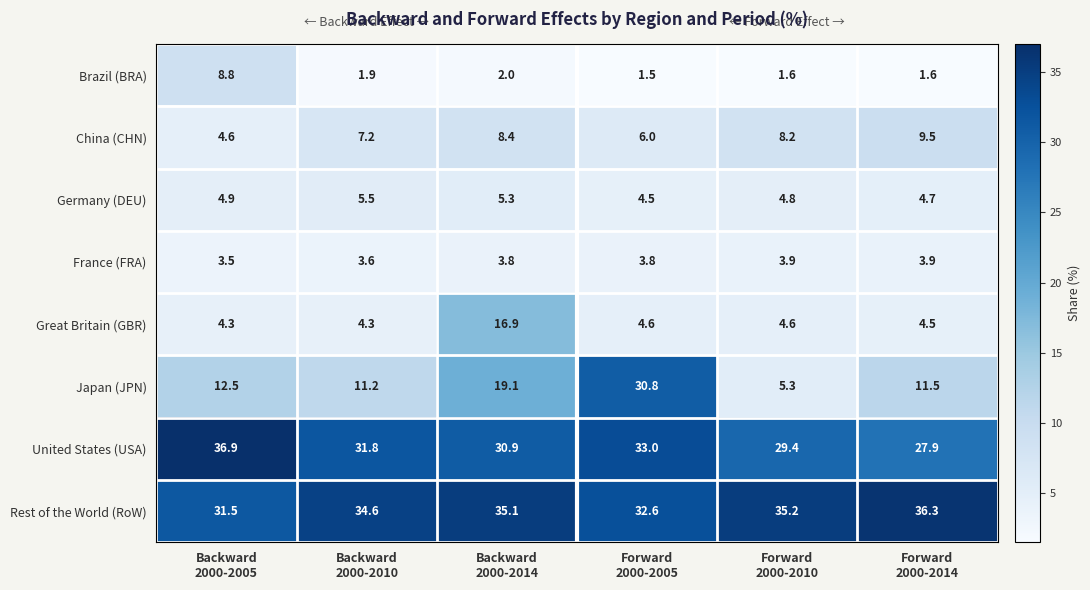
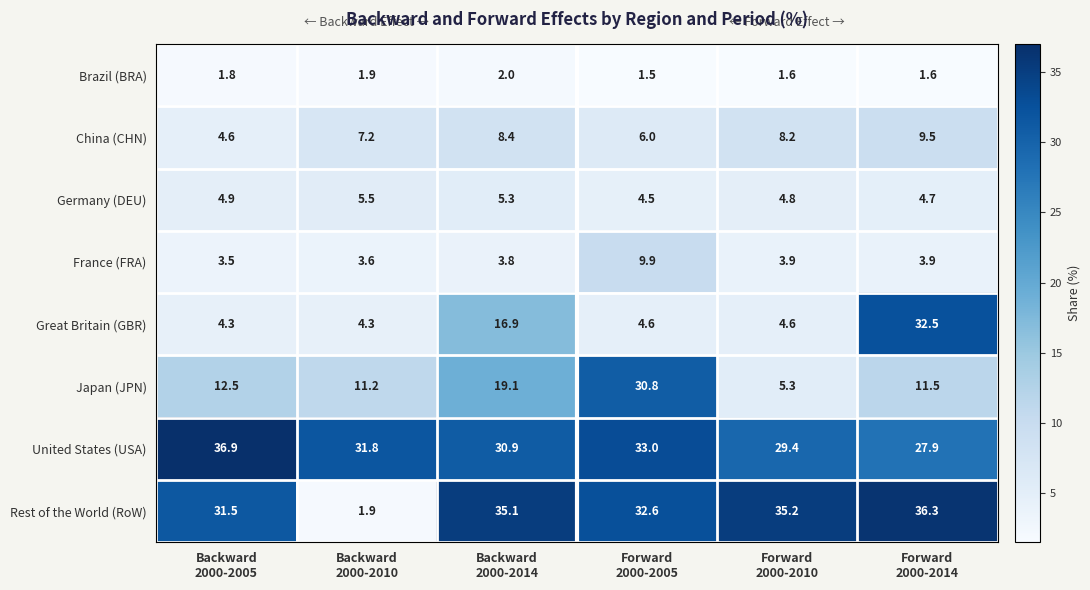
Brazil (BRA), Backward 2000-2005: 8.8 -> 1.8
France (FRA), Forward 2000-2005: 3.8 -> 9.9
Great Britain (GBR), Forward 2000-2014: 4.5 -> 32.5
Rest of the World (RoW), Backward 2000-2010: 34.6 -> 1.9
